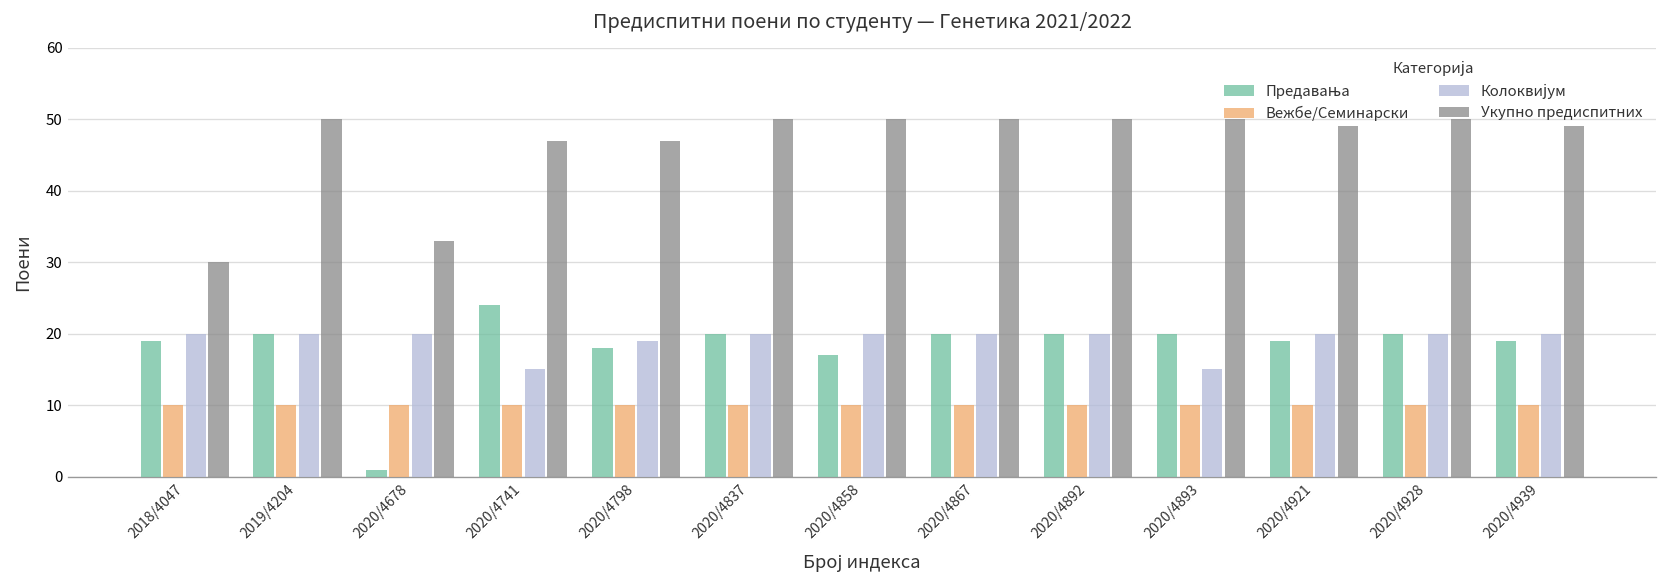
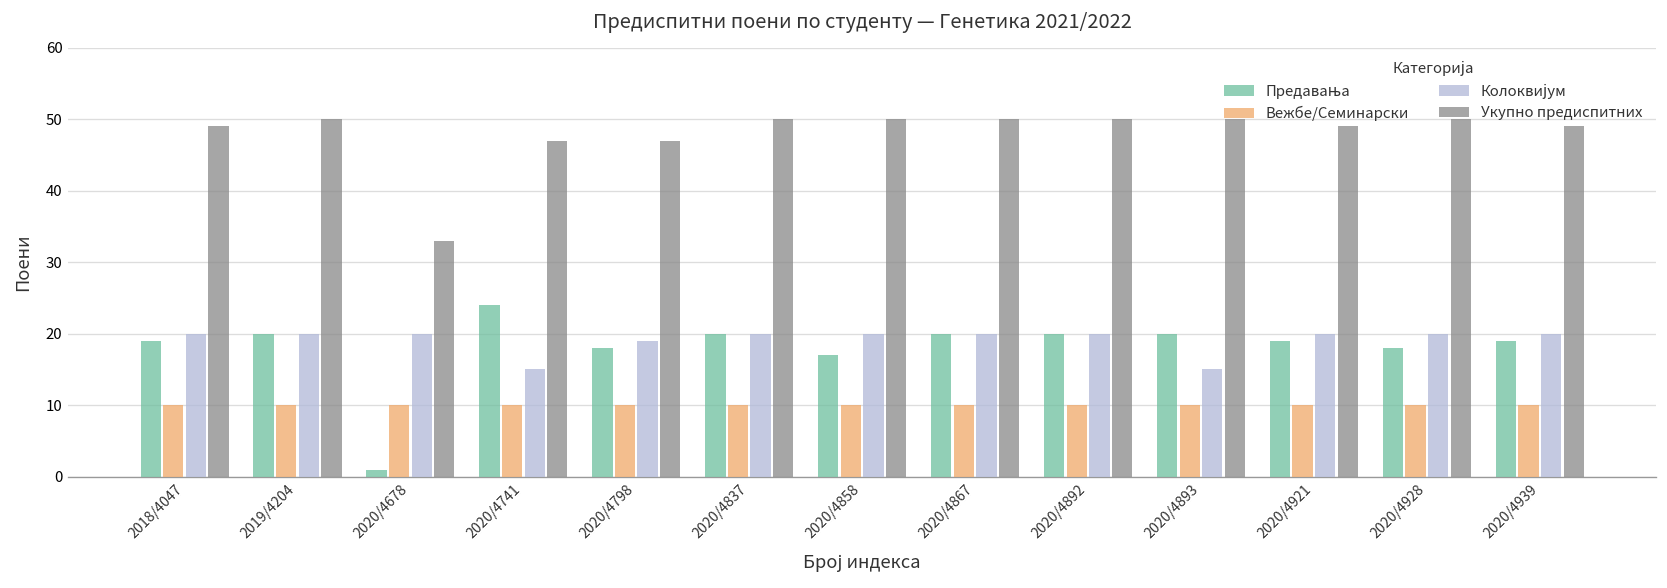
Укупно предиспитних, 2018/4047: 30 -> 49
Предавања, 2020/4928: 20 -> 18
